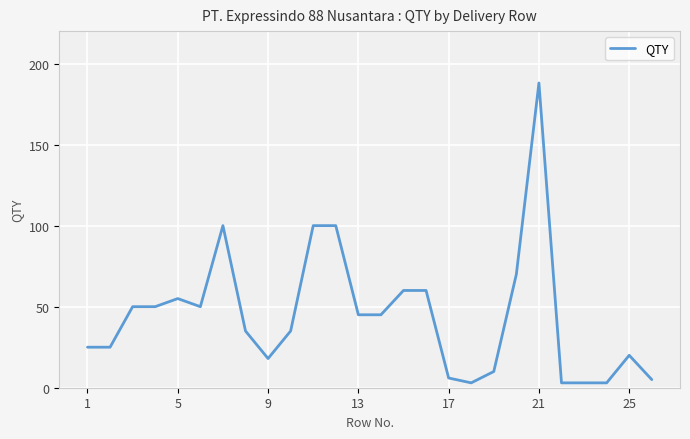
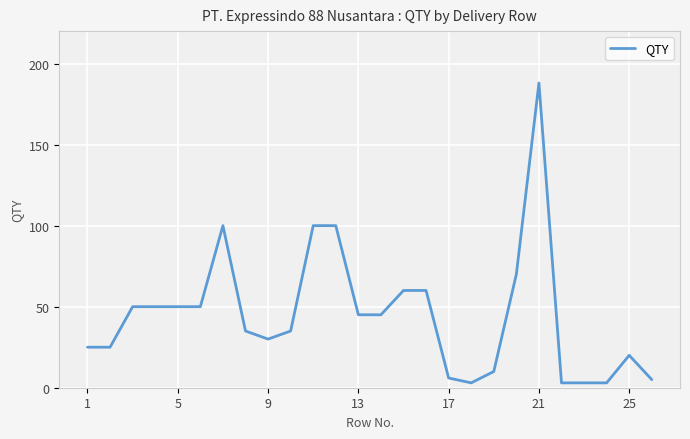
5: 55 -> 50
9: 18 -> 30
